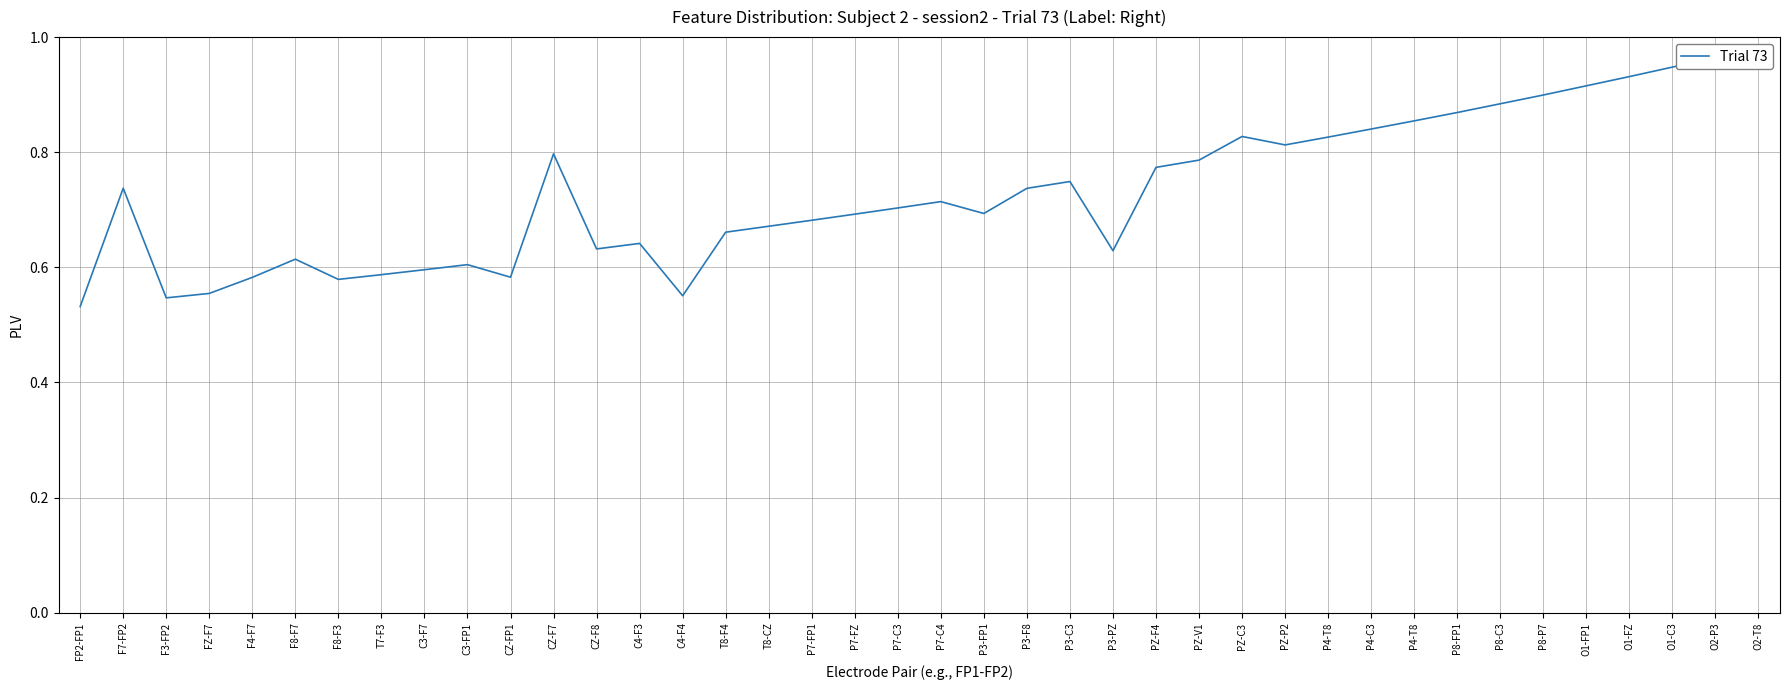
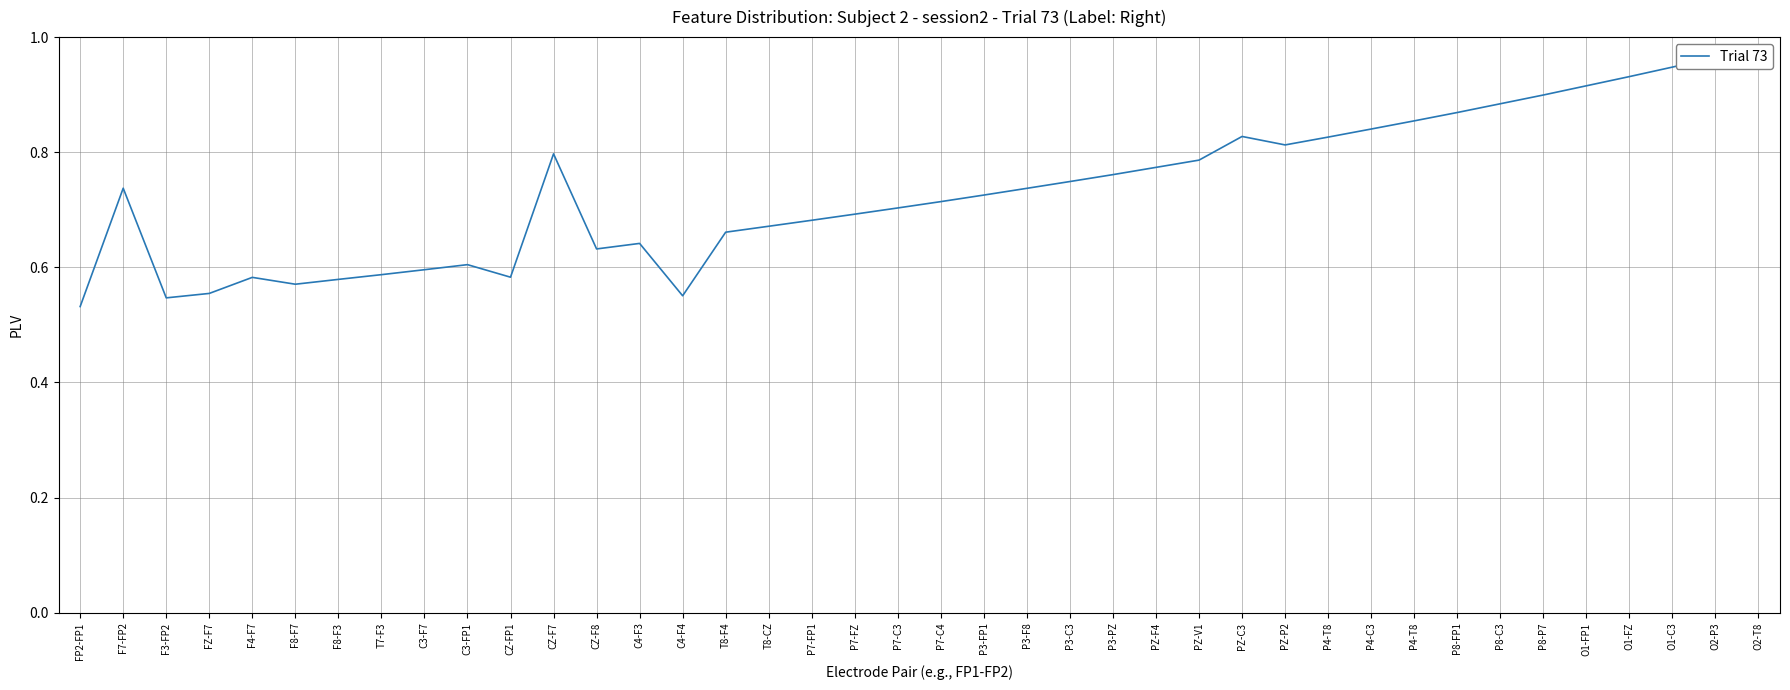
F8-F7: 0.61 -> 0.57
P3-FP1: 0.69 -> 0.73
P3-PZ: 0.63 -> 0.76
